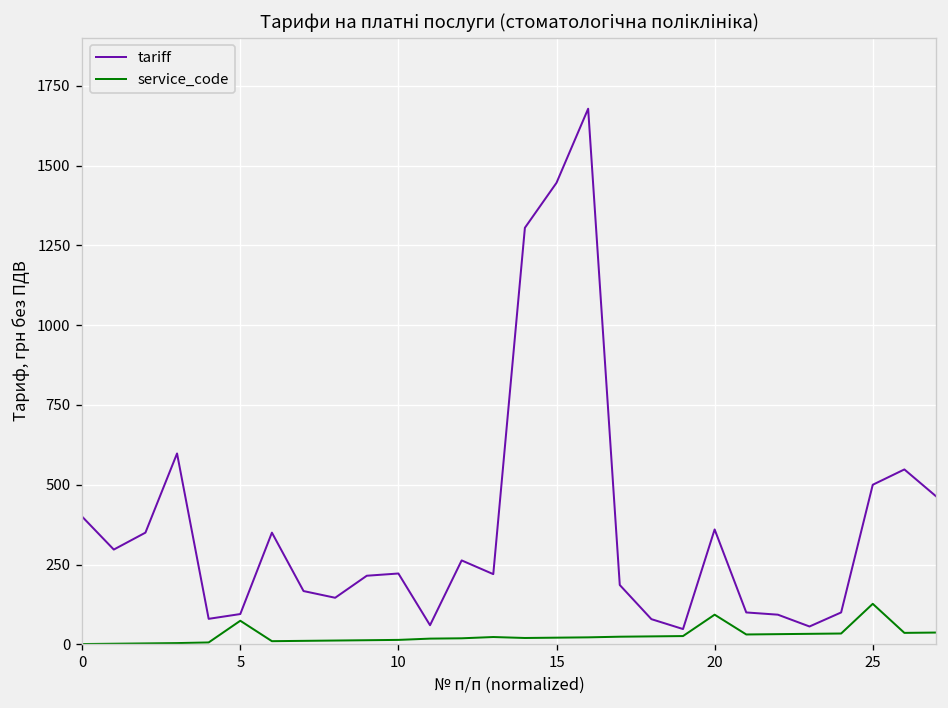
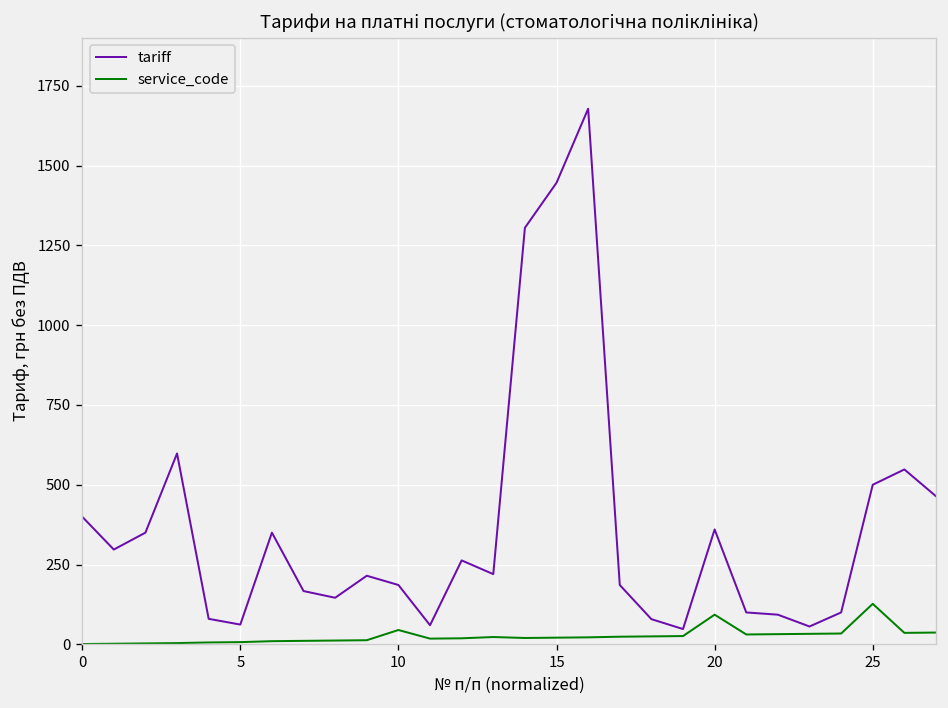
tariff, 5: 100 -> 60
service_code, 5: 70 -> 10
tariff, 10: 220 -> 190
service_code, 10: 10 -> 50
